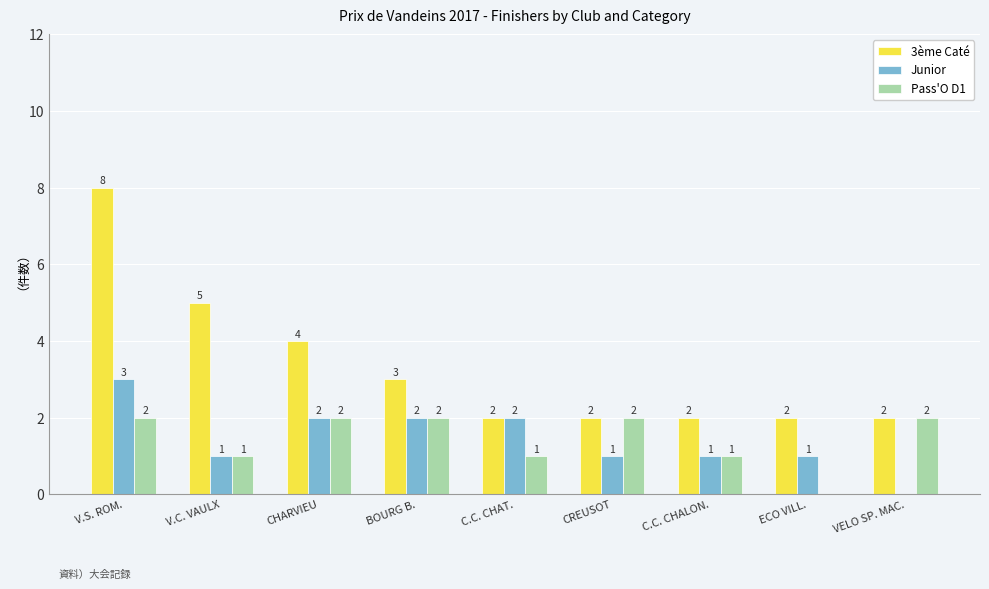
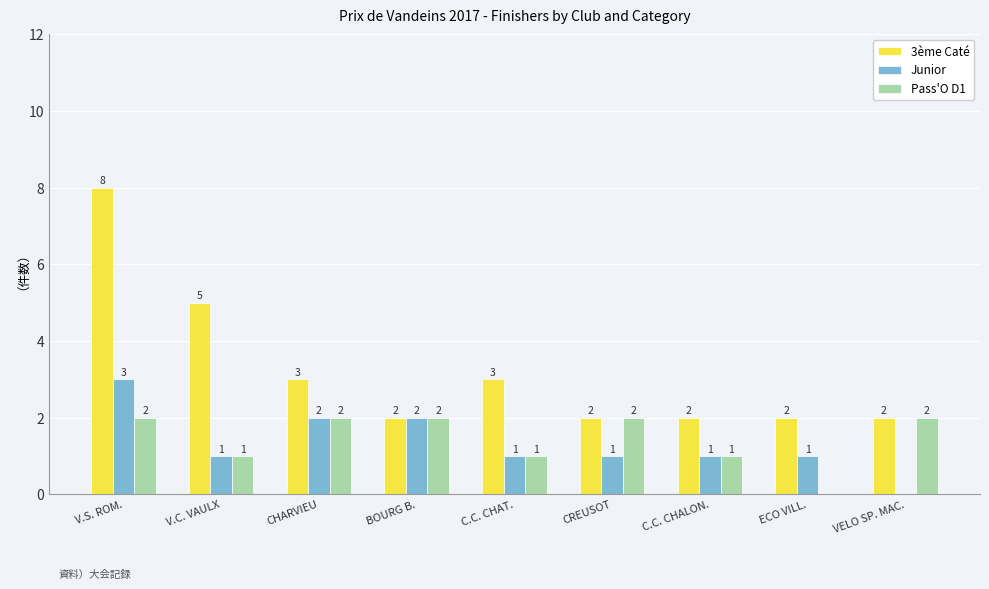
3ème Caté, CHARVIEU: 4 -> 3
3ème Caté, BOURG B.: 3 -> 2
3ème Caté, C.C. CHAT.: 2 -> 3
Junior, C.C. CHAT.: 2 -> 1
